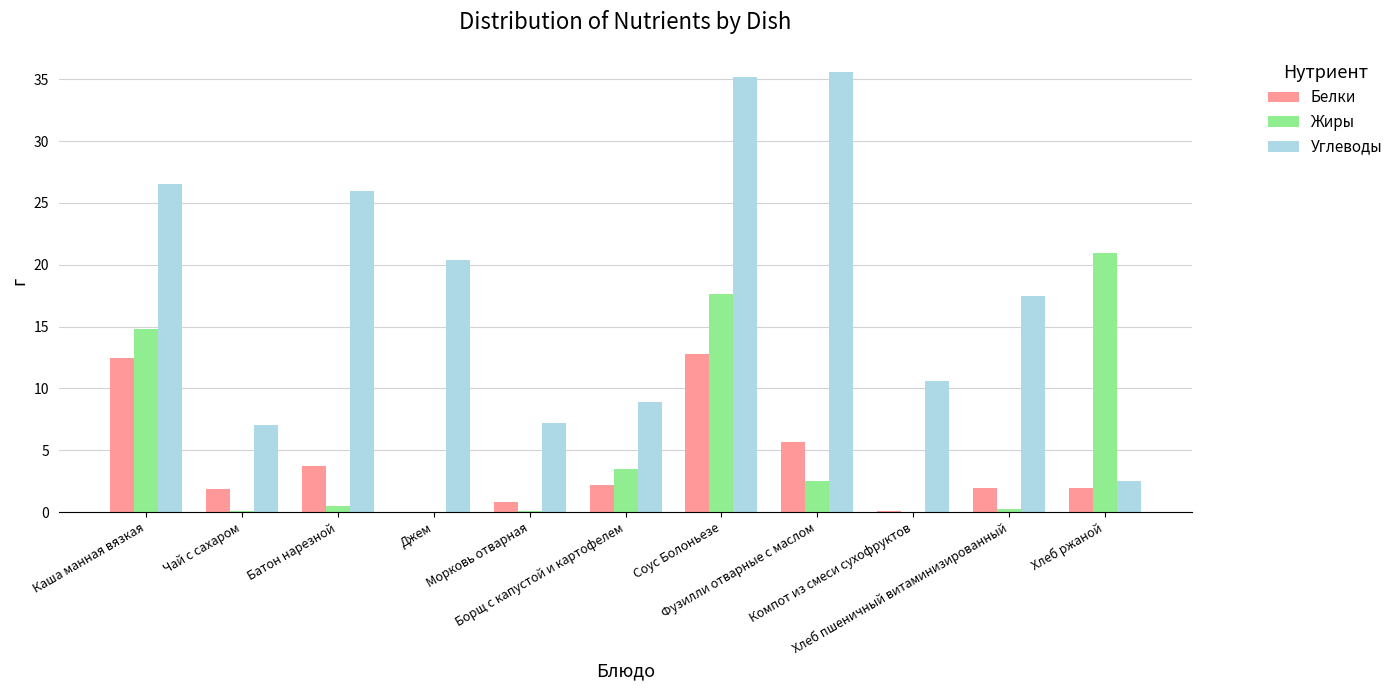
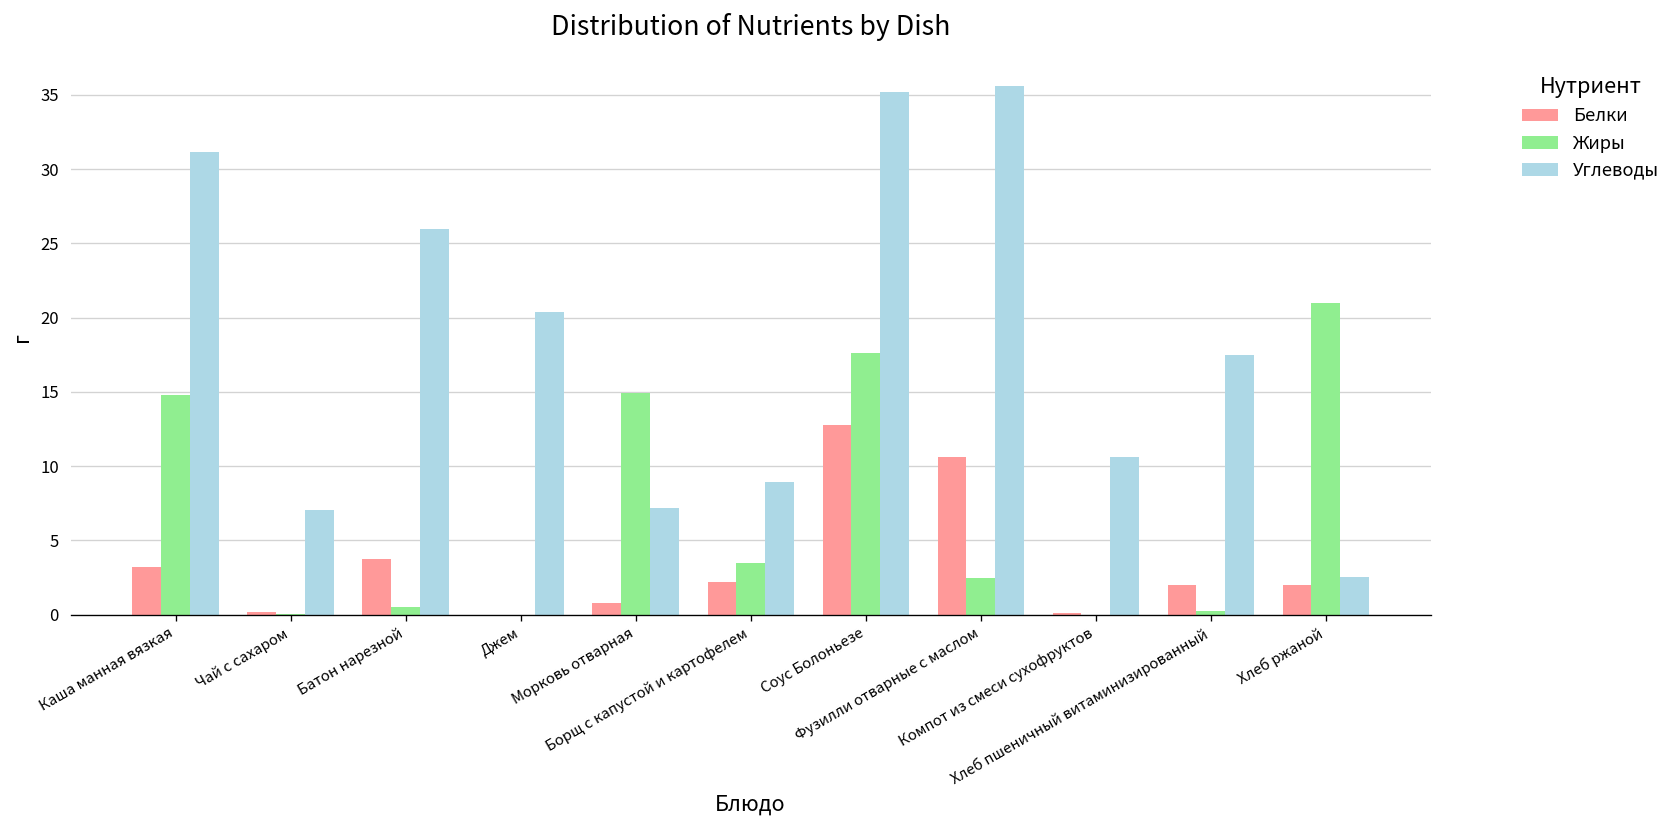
Белки, Каша манная вязкая: 12.5 -> 3.2
Углеводы, Каша манная вязкая: 26.5 -> 31.2
Белки, Чай с сахаром: 1.9 -> 0.2
Жиры, Морковь отварная: 0.1 -> 14.9
Белки, Фузилли отварные с маслом: 5.7 -> 10.6
